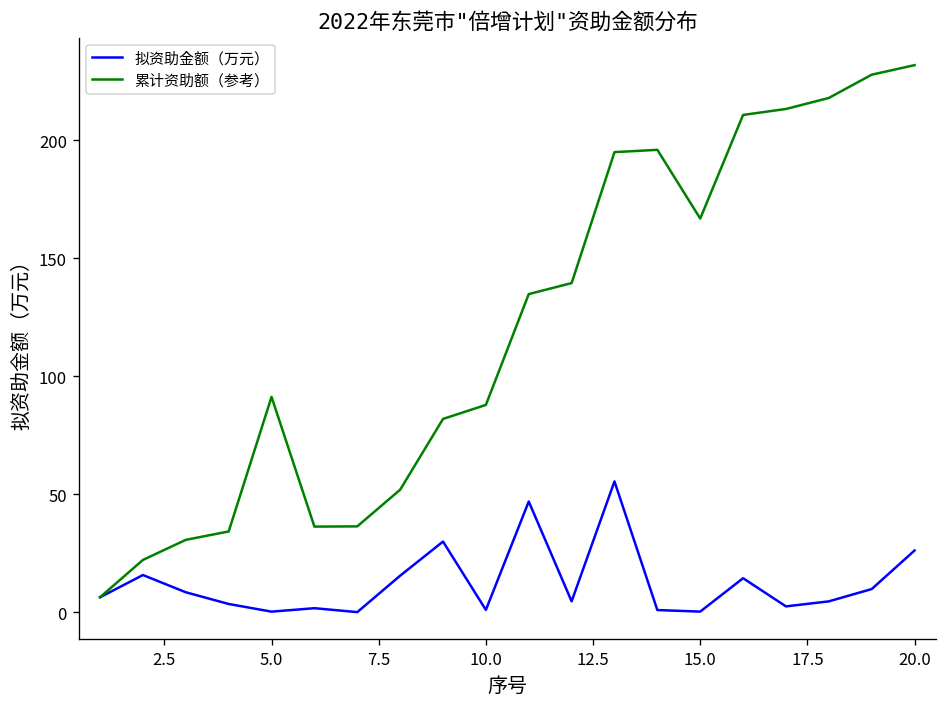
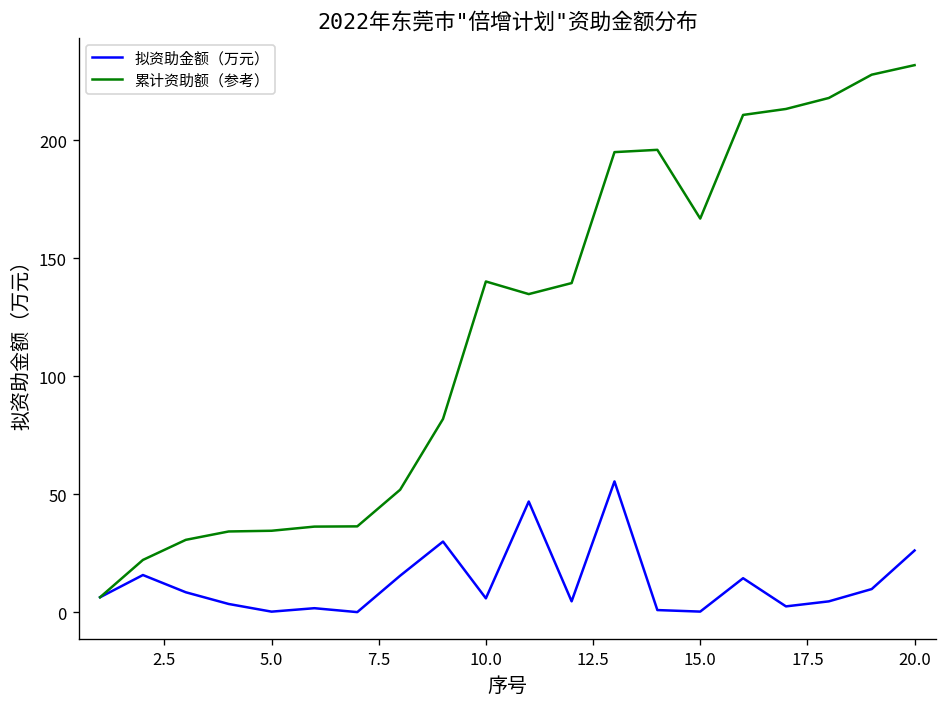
累计资助额（参考）, 5.0: 91 -> 35
拟资助金额（万元）, 10.0: 1 -> 6
累计资助额（参考）, 10.0: 88 -> 140
